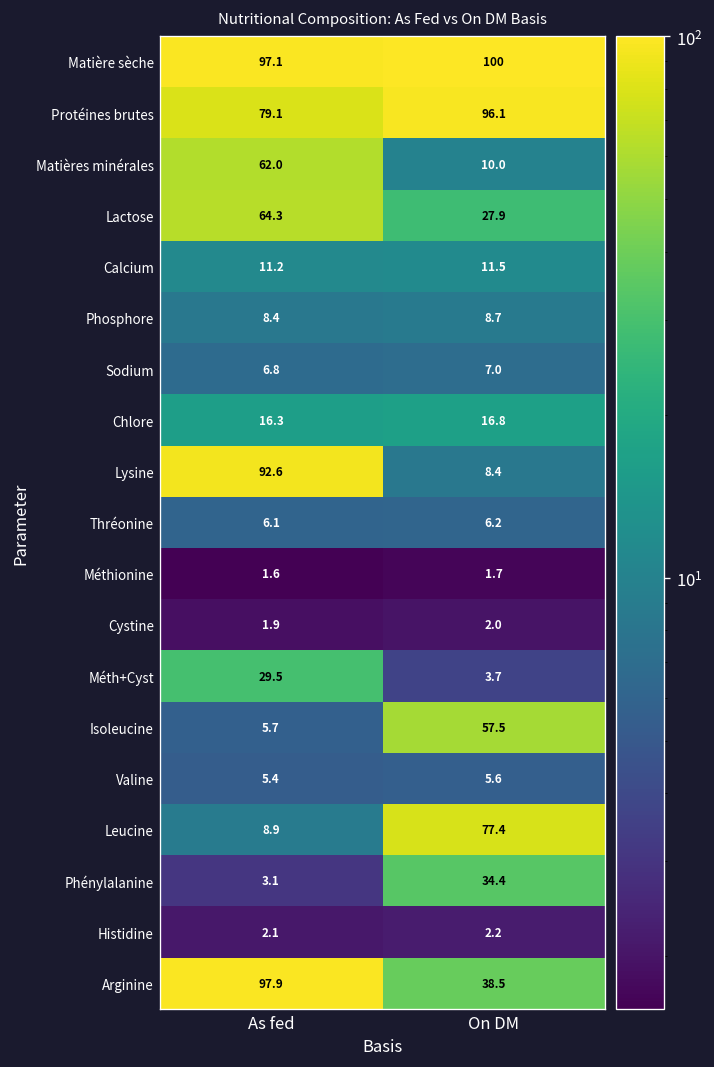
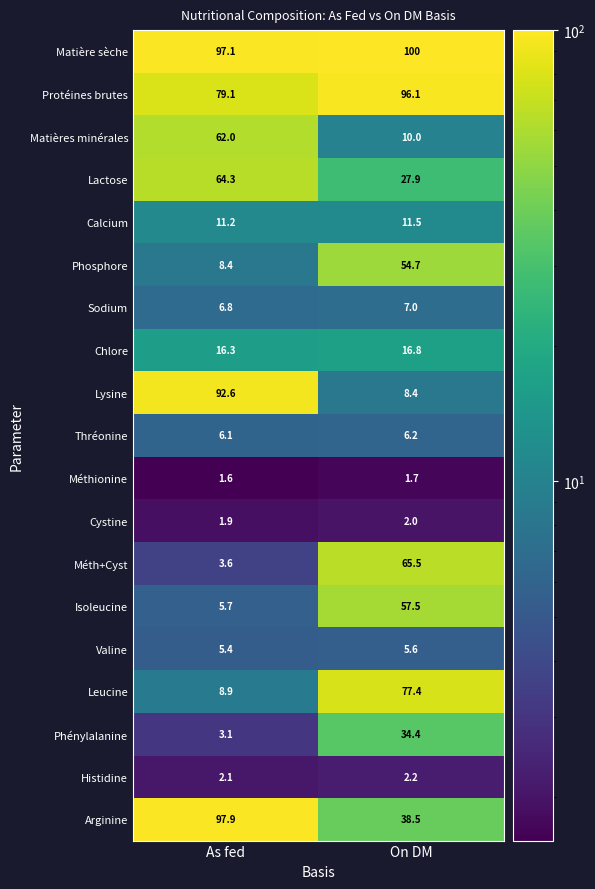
Phosphore, On DM: 8.7 -> 54.7
Méth+Cyst, As fed: 29.5 -> 3.6
Méth+Cyst, On DM: 3.7 -> 65.5
